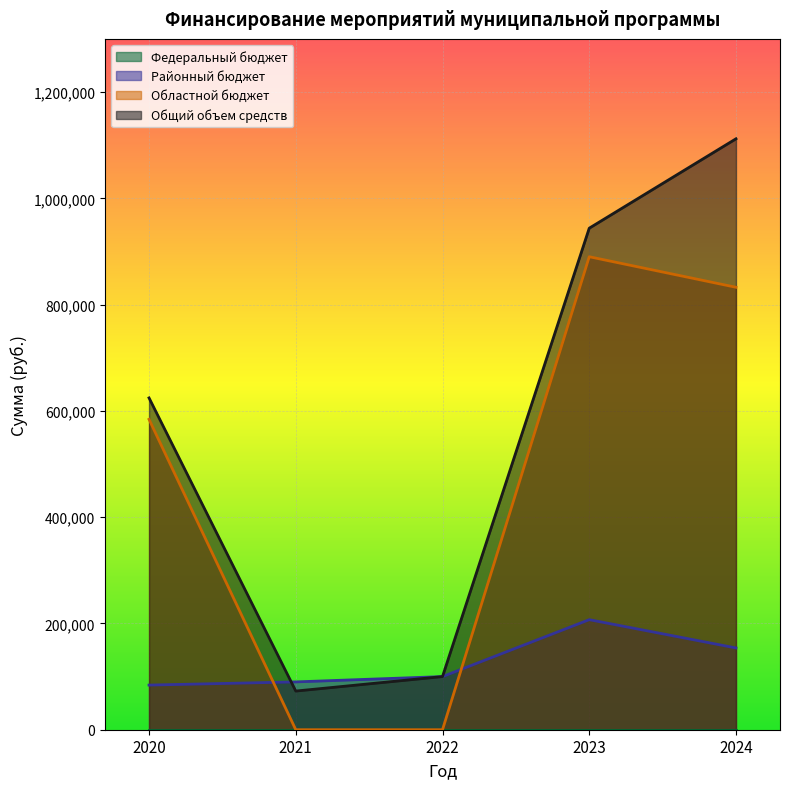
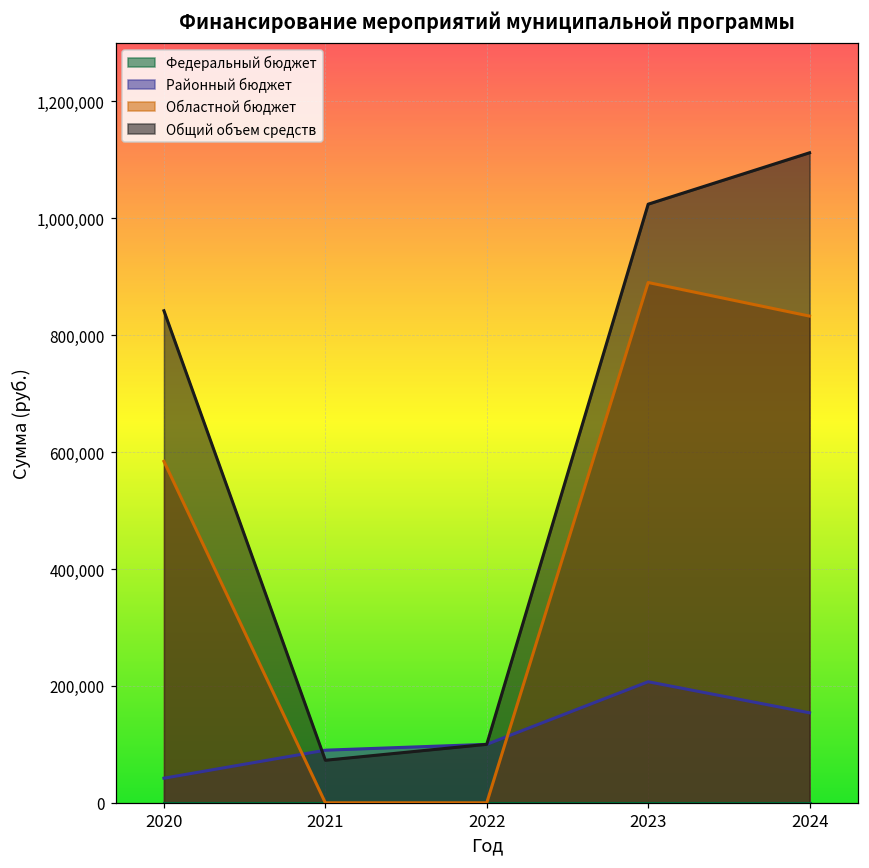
Районный бюджет, 2020: 80,000 -> 40,000
Общий объем средств, 2020: 620,000 -> 840,000
Общий объем средств, 2023: 940,000 -> 1,020,000
